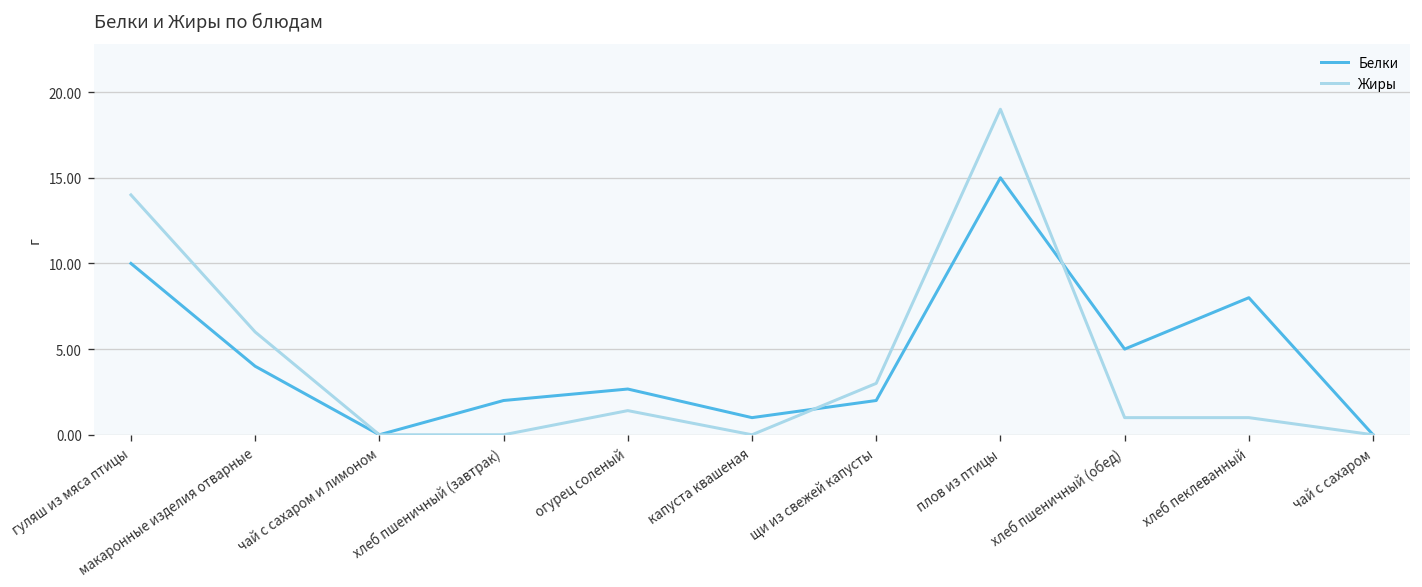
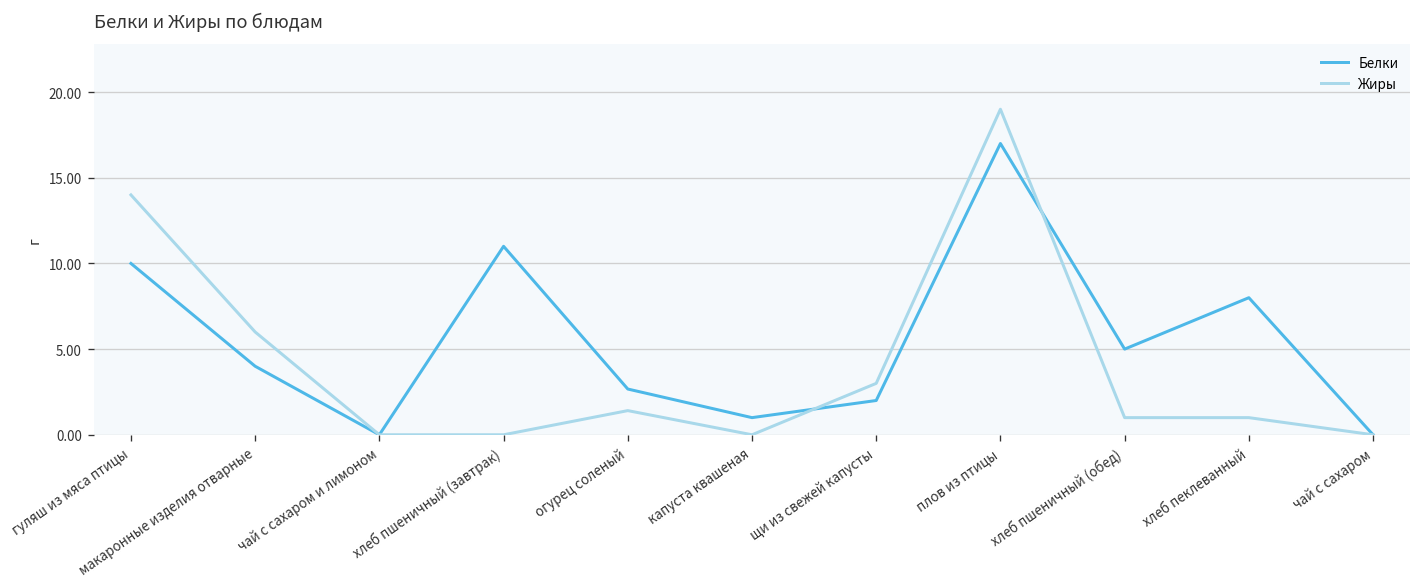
Белки, хлеб пшеничный (завтрак): 2 -> 11
Белки, плов из птицы: 15 -> 17
